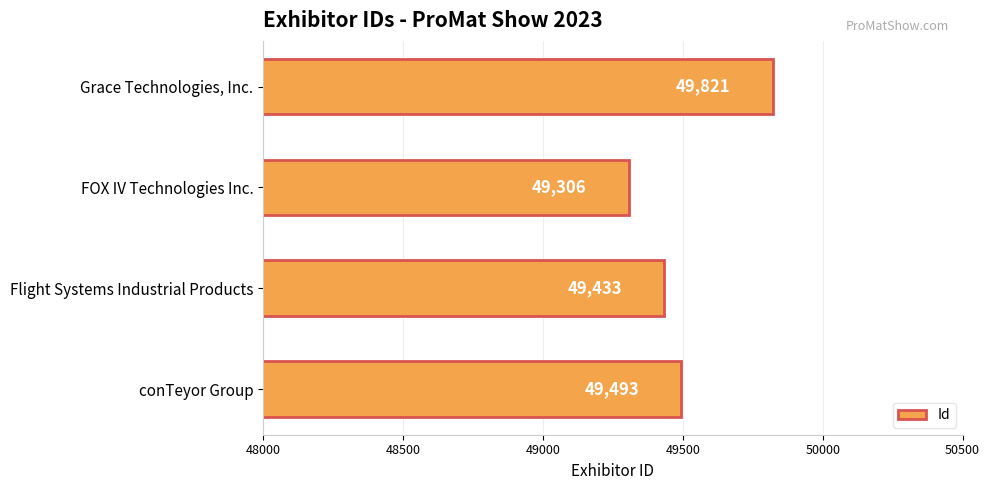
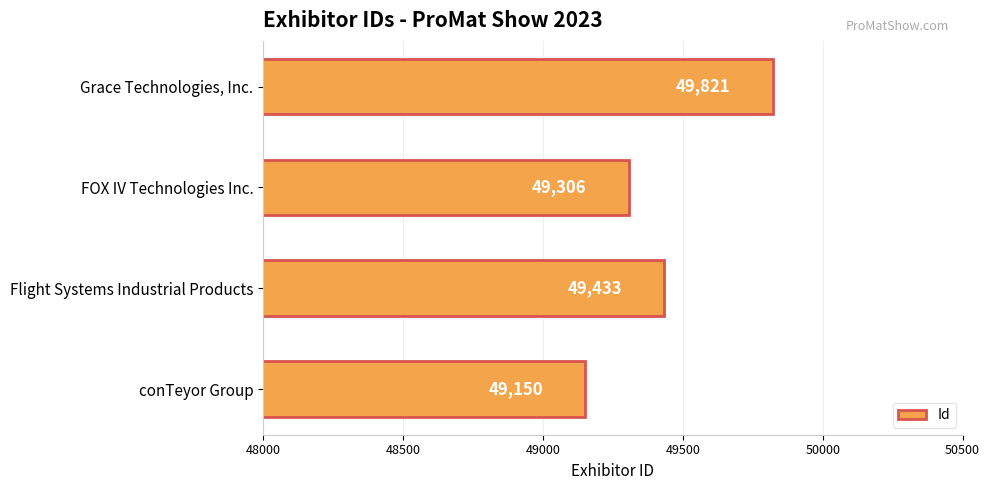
conTeyor Group: 49,493 -> 49,150
